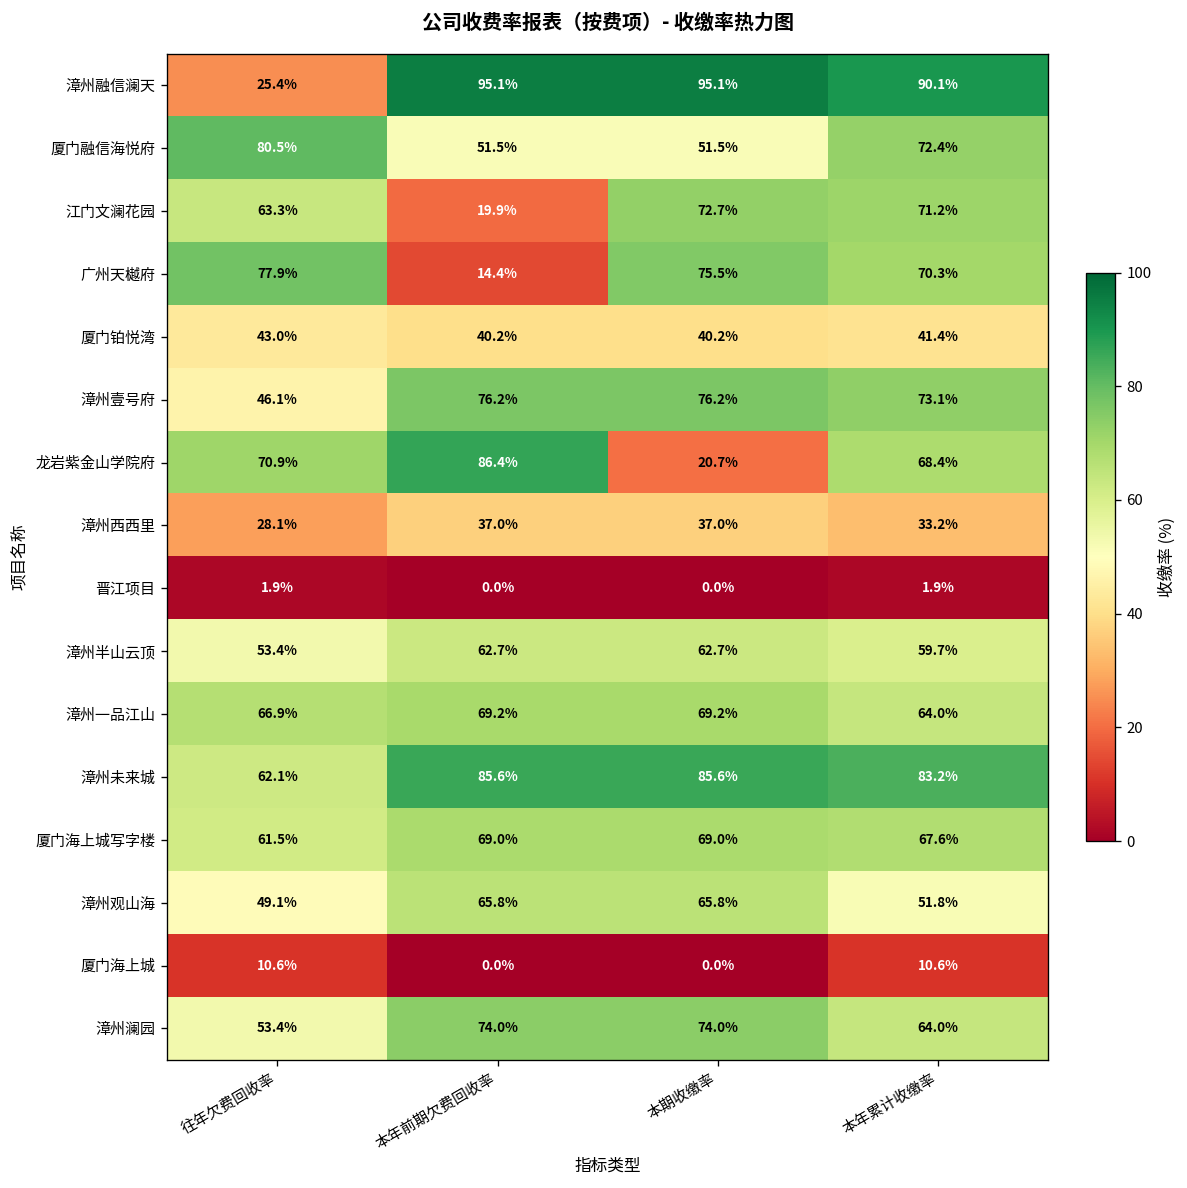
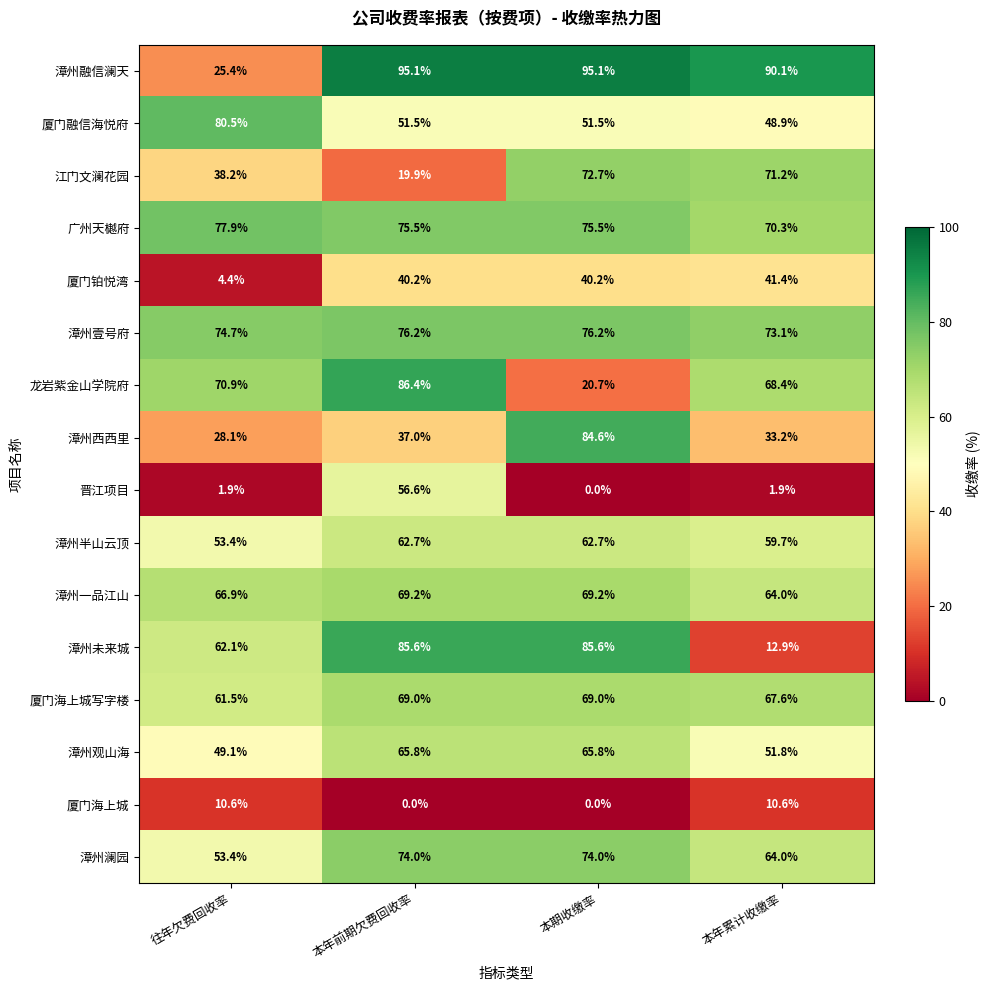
厦门融信海悦府, 本年累计收缴率: 72.4% -> 48.9%
江门文澜花园, 往年欠费回收率: 63.3% -> 38.2%
广州天樾府, 本年前期欠费回收率: 14.4% -> 75.5%
厦门铂悦湾, 往年欠费回收率: 43.0% -> 4.4%
漳州壹号府, 往年欠费回收率: 46.1% -> 74.7%
漳州西西里, 本期收缴率: 37.0% -> 84.6%
晋江项目, 本年前期欠费回收率: 0.0% -> 56.6%
漳州未来城, 本年累计收缴率: 83.2% -> 12.9%
